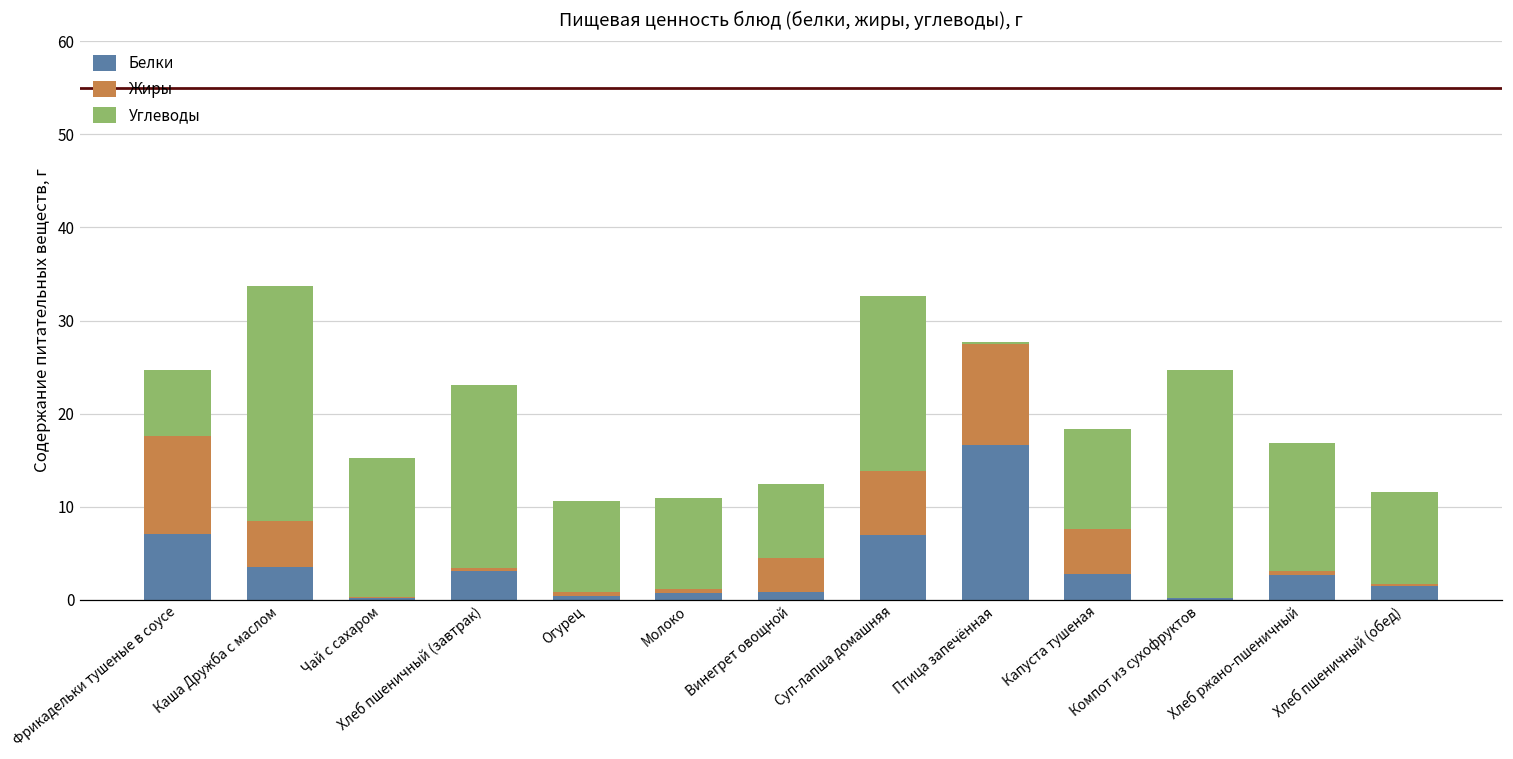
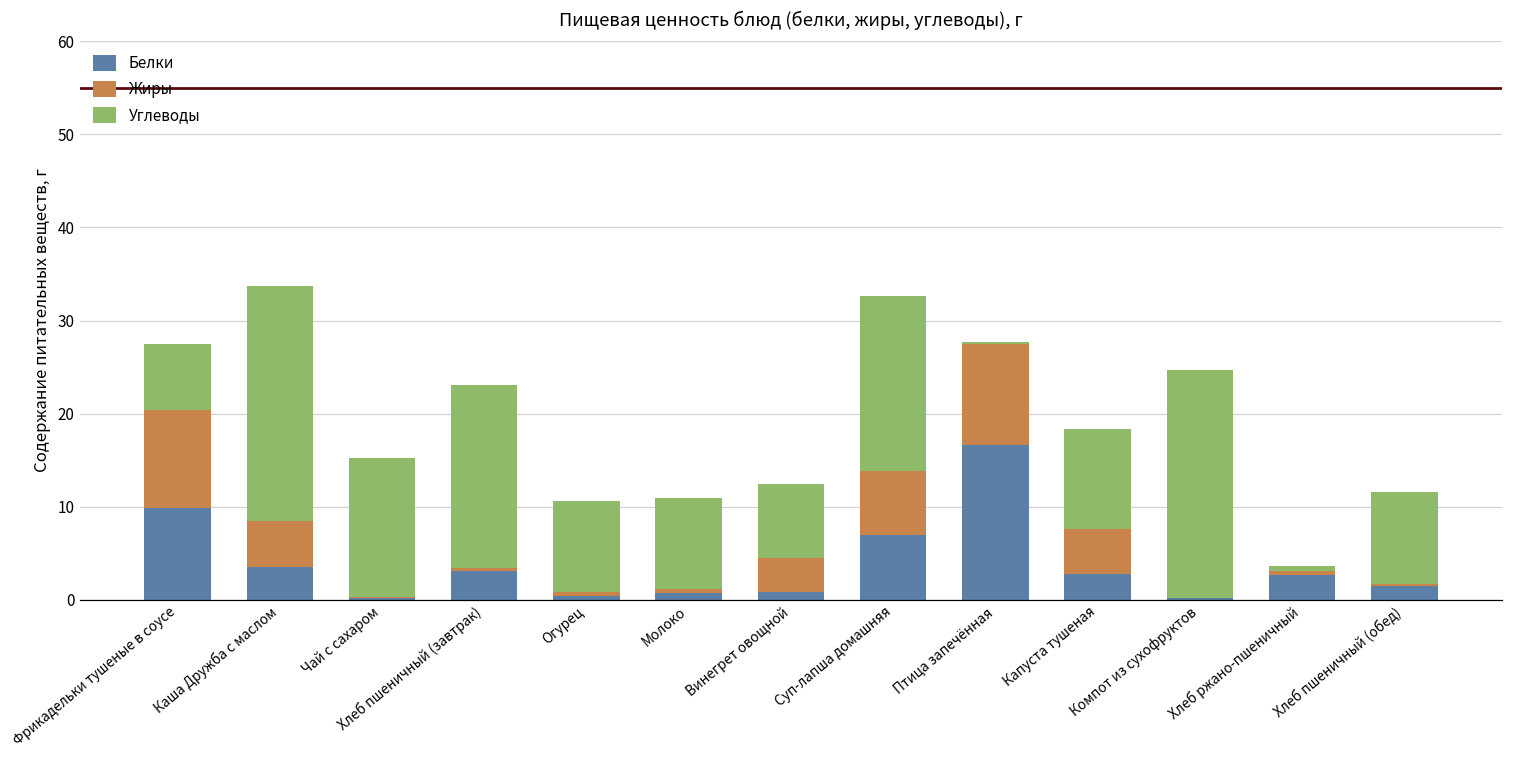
Белки, Фрикадельки тушеные в соусе: 7 -> 10
Углеводы, Хлеб ржано-пшеничный: 14 -> 1
